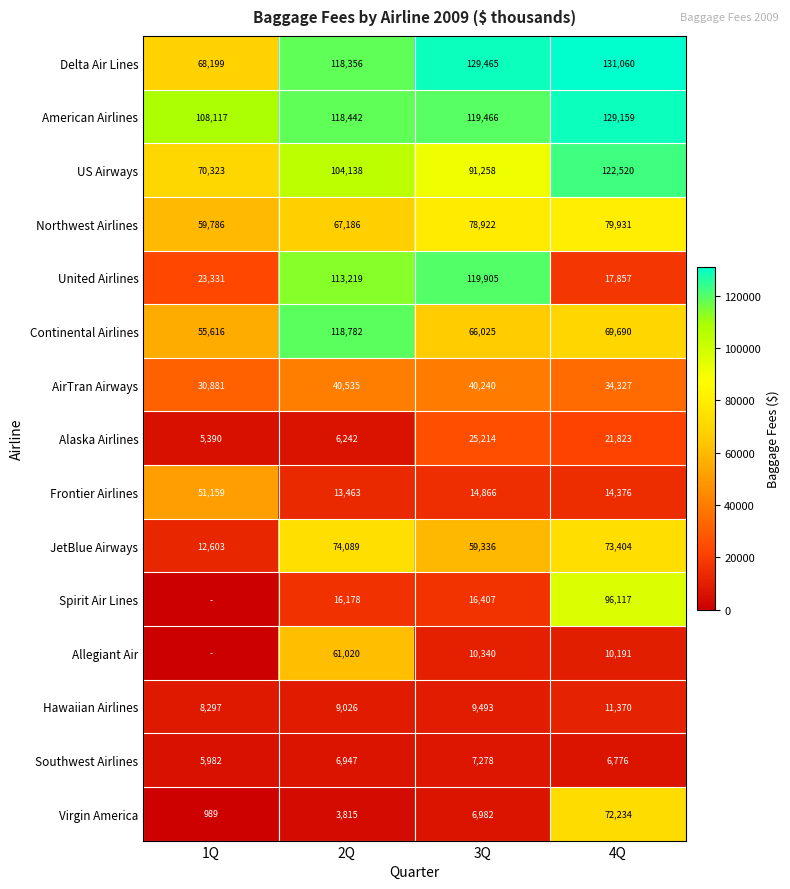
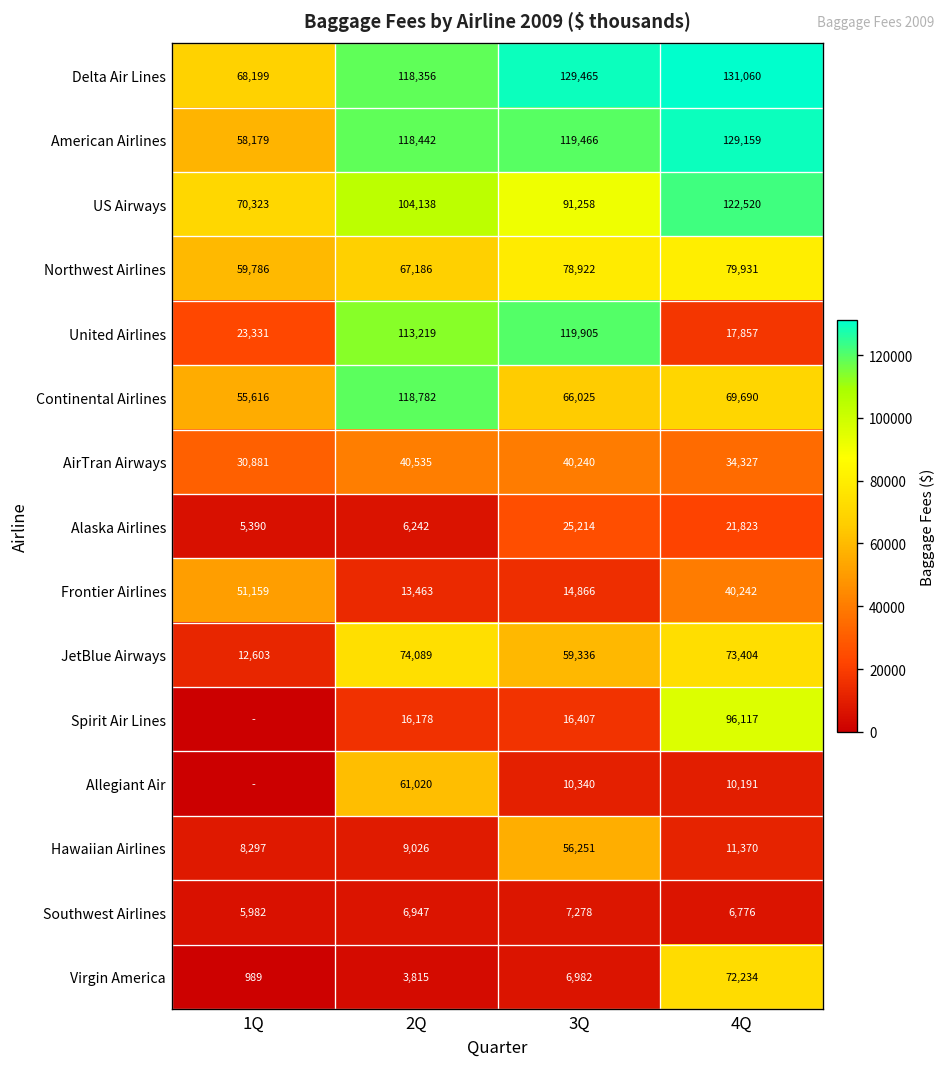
American Airlines, 1Q: 108,117 -> 58,179
Frontier Airlines, 4Q: 14,376 -> 40,242
Hawaiian Airlines, 3Q: 9,493 -> 56,251
